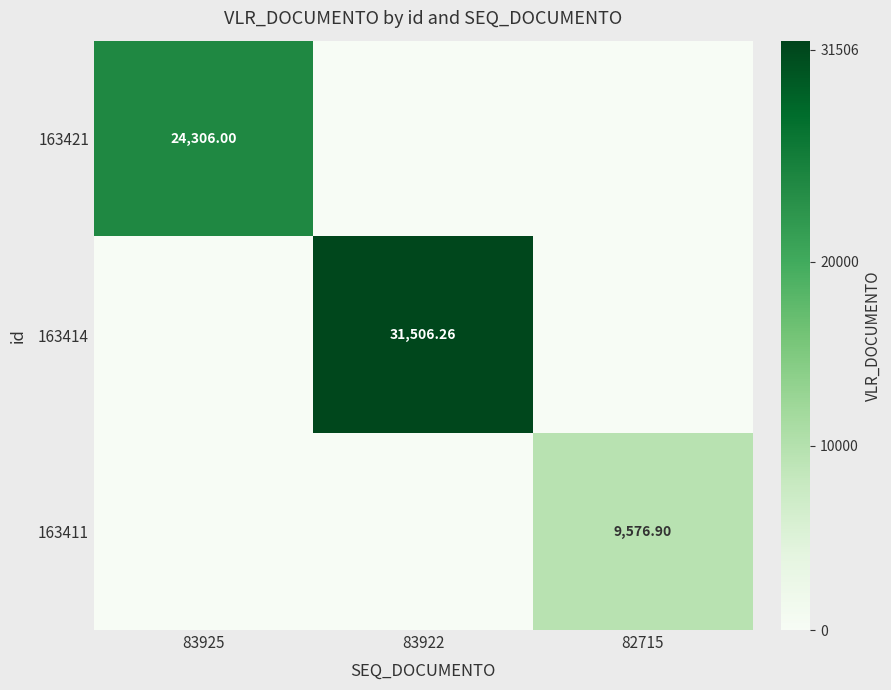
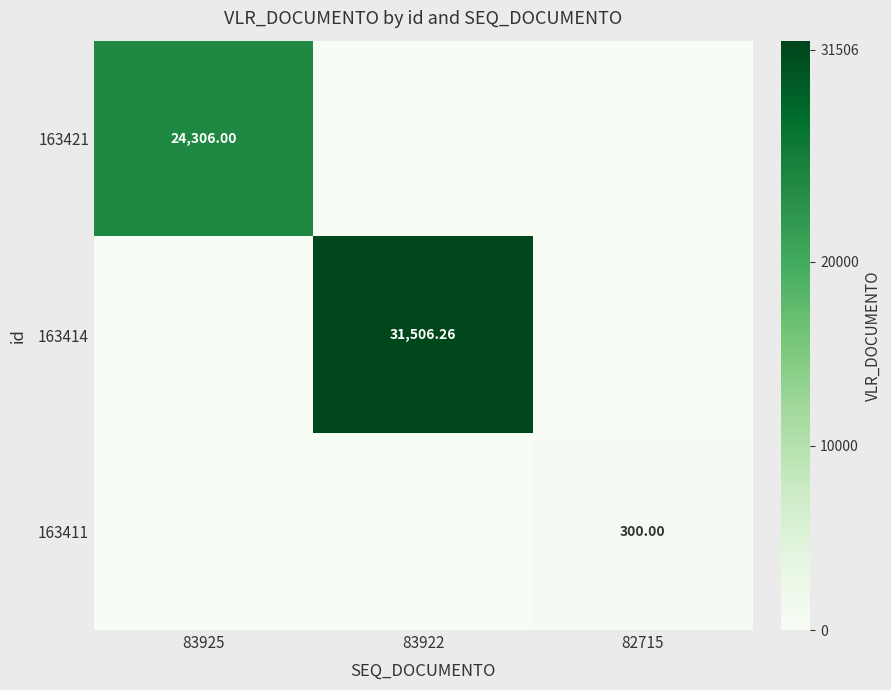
163411, 82715: 9,576.90 -> 300.00
